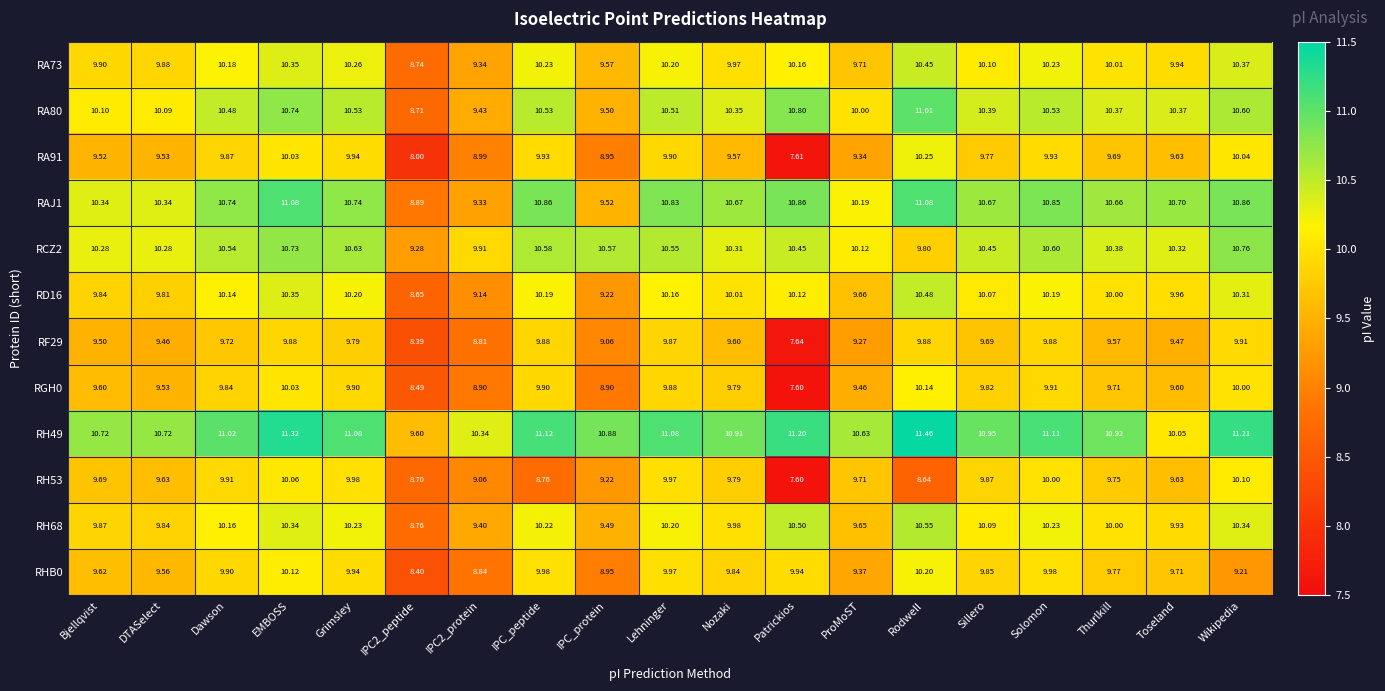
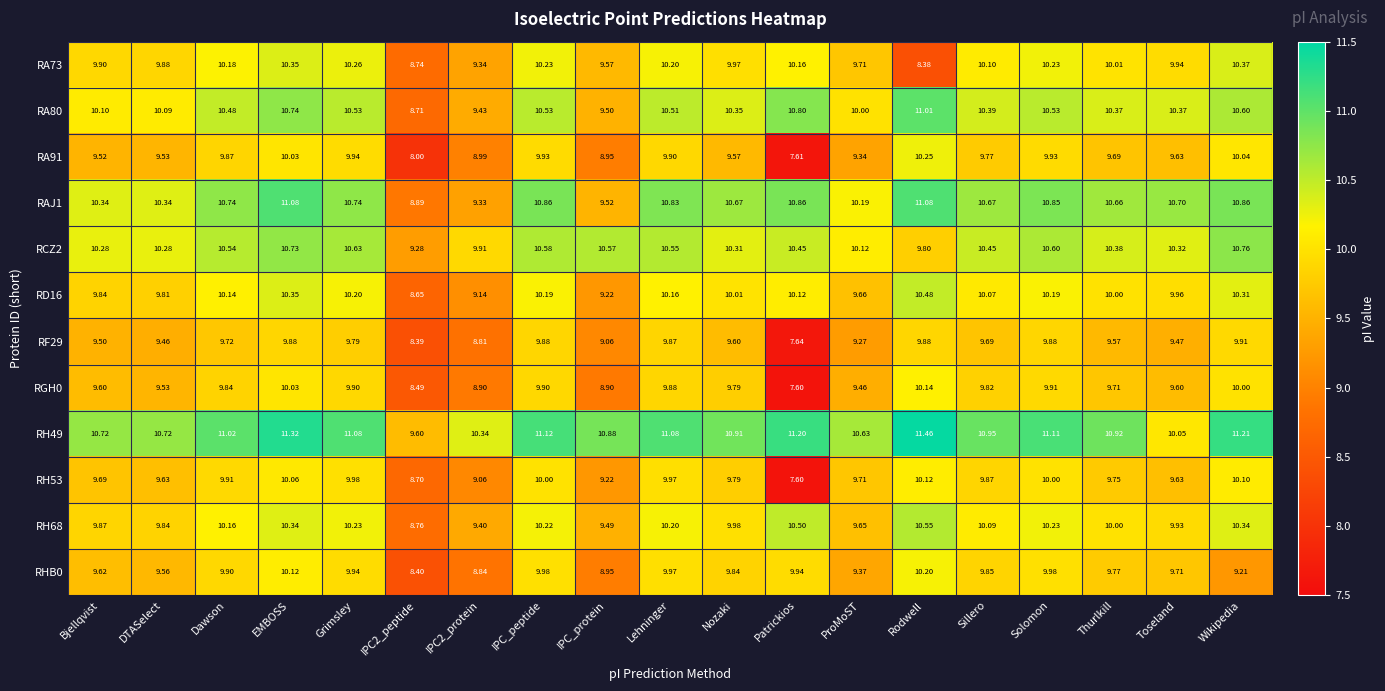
RA73, Rodwell: 10.45 -> 8.38
RH53, IPC_peptide: 8.76 -> 10.00
RH53, Rodwell: 8.64 -> 10.12
